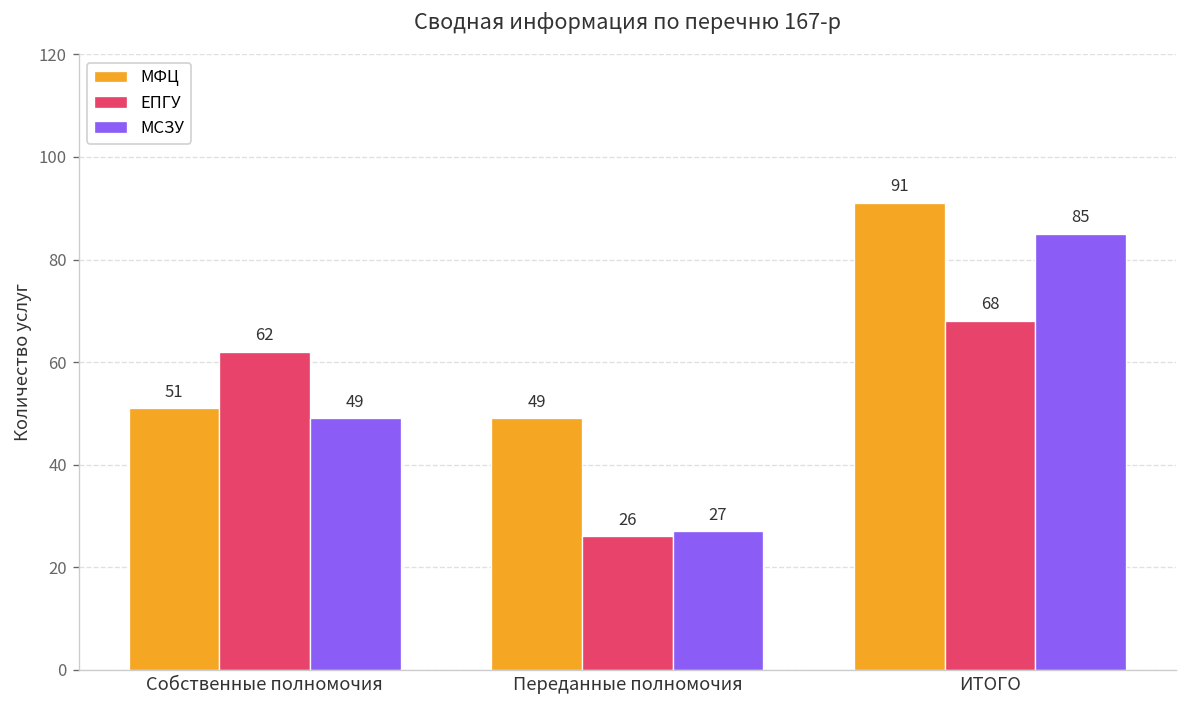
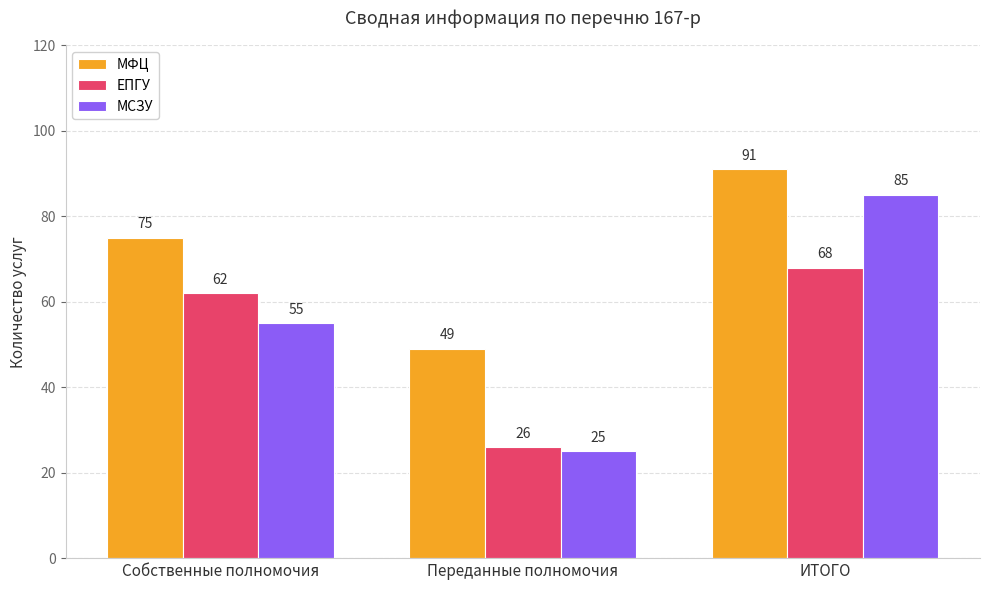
МФЦ, Собственные полномочия: 51 -> 75
МСЗУ, Собственные полномочия: 49 -> 55
МСЗУ, Переданные полномочия: 27 -> 25
